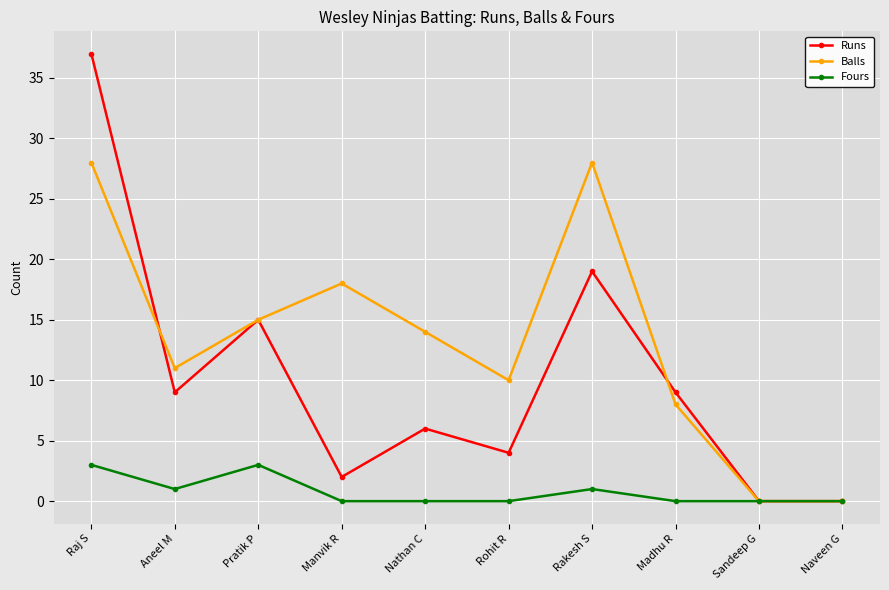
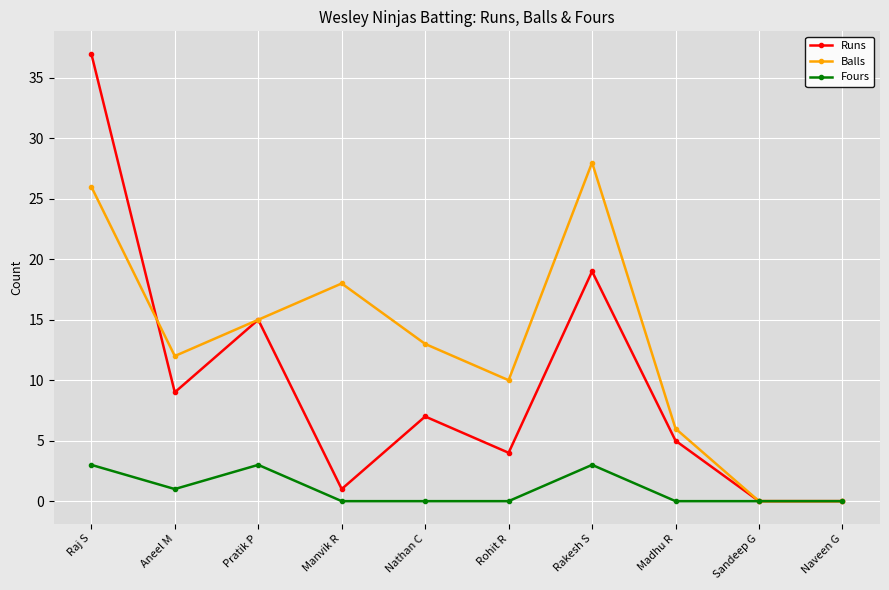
Balls, Raj S: 28 -> 26
Balls, Aneel M: 11 -> 12
Runs, Manvik R: 2 -> 1
Runs, Nathan C: 6 -> 7
Balls, Nathan C: 14 -> 13
Fours, Rakesh S: 1 -> 3
Runs, Madhu R: 9 -> 5
Balls, Madhu R: 8 -> 6
